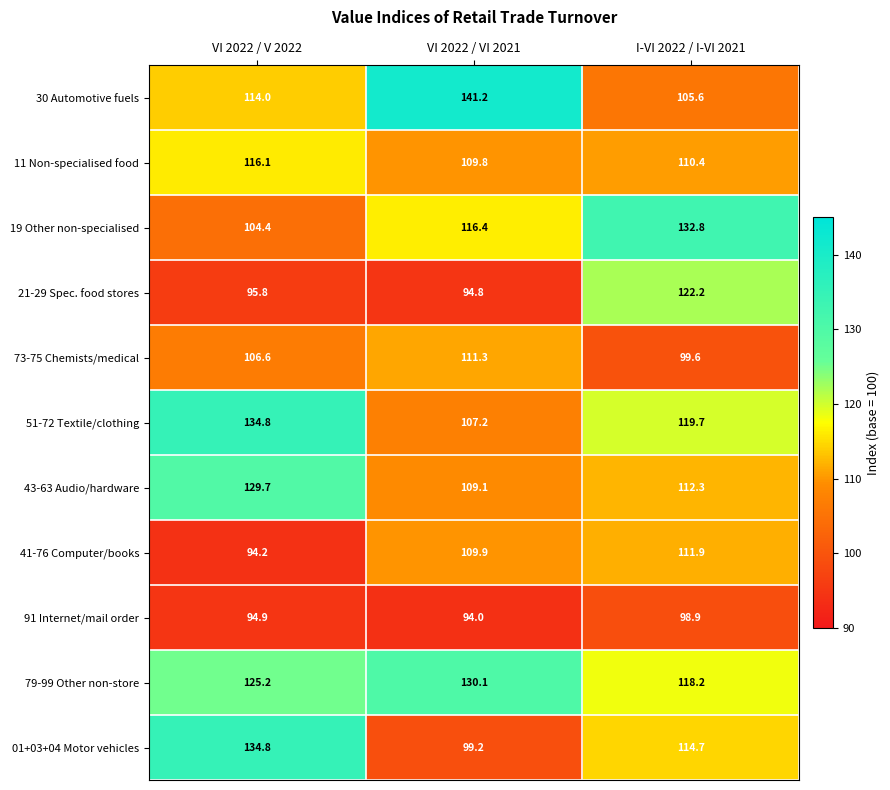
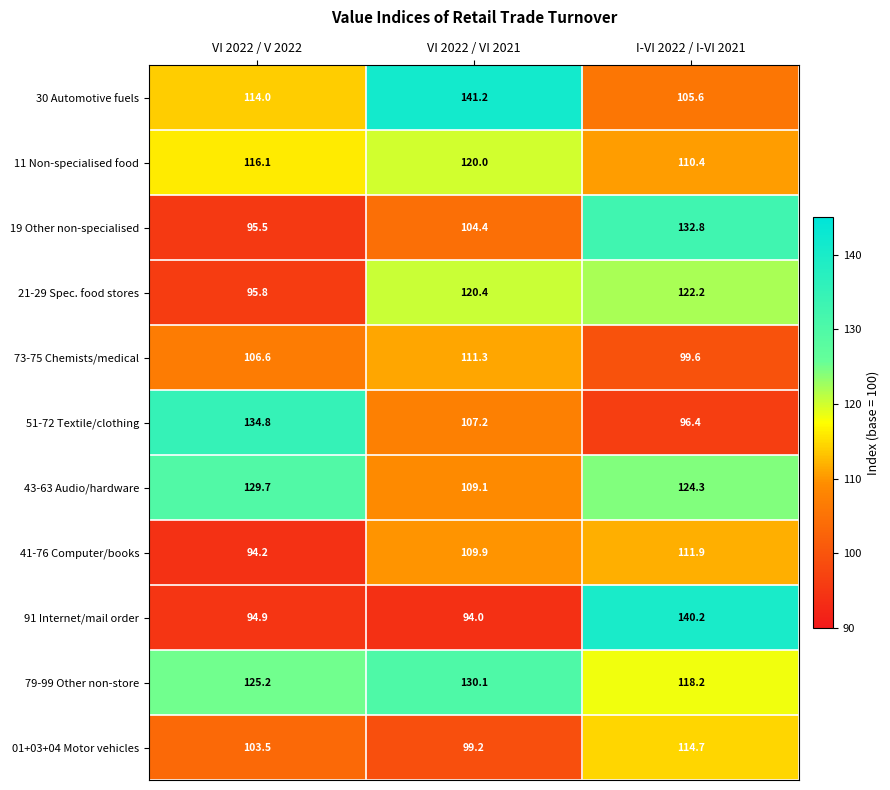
11 Non-specialised food, VI 2022 / VI 2021: 109.8 -> 120.0
19 Other non-specialised, VI 2022 / V 2022: 104.4 -> 95.5
19 Other non-specialised, VI 2022 / VI 2021: 116.4 -> 104.4
21-29 Spec. food stores, VI 2022 / VI 2021: 94.8 -> 120.4
51-72 Textile/clothing, I-VI 2022 / I-VI 2021: 119.7 -> 96.4
43-63 Audio/hardware, I-VI 2022 / I-VI 2021: 112.3 -> 124.3
91 Internet/mail order, I-VI 2022 / I-VI 2021: 98.9 -> 140.2
01+03+04 Motor vehicles, VI 2022 / V 2022: 134.8 -> 103.5
